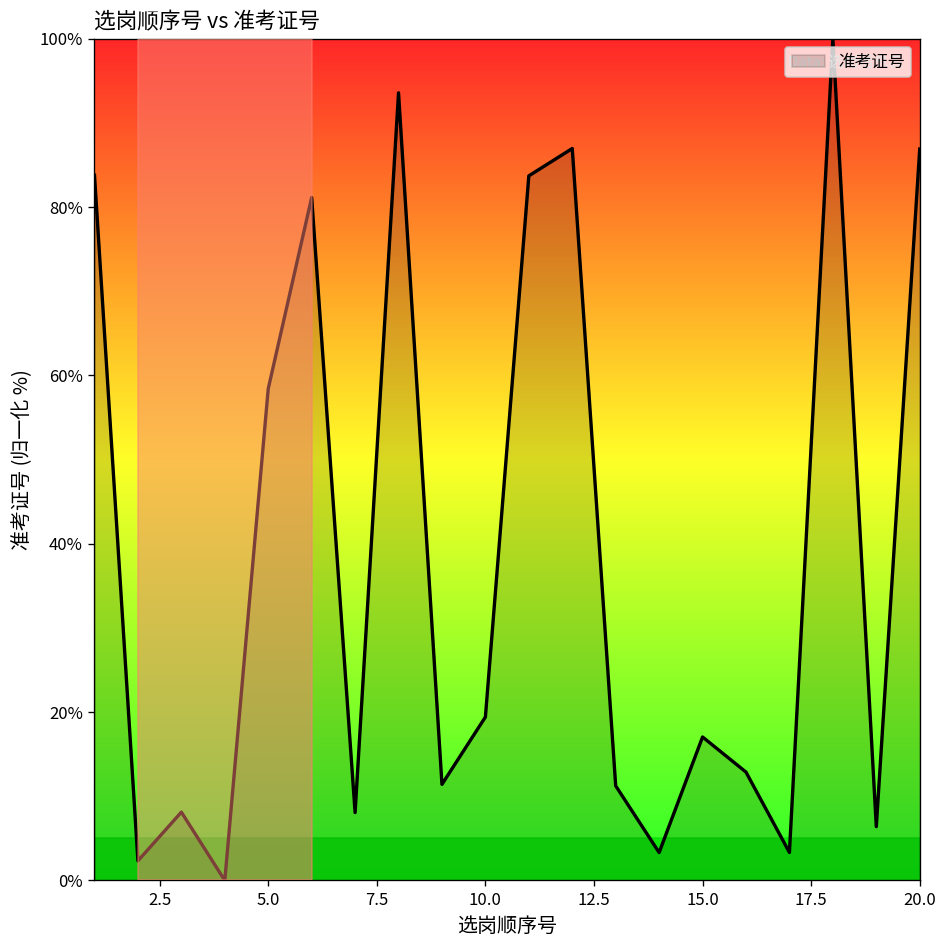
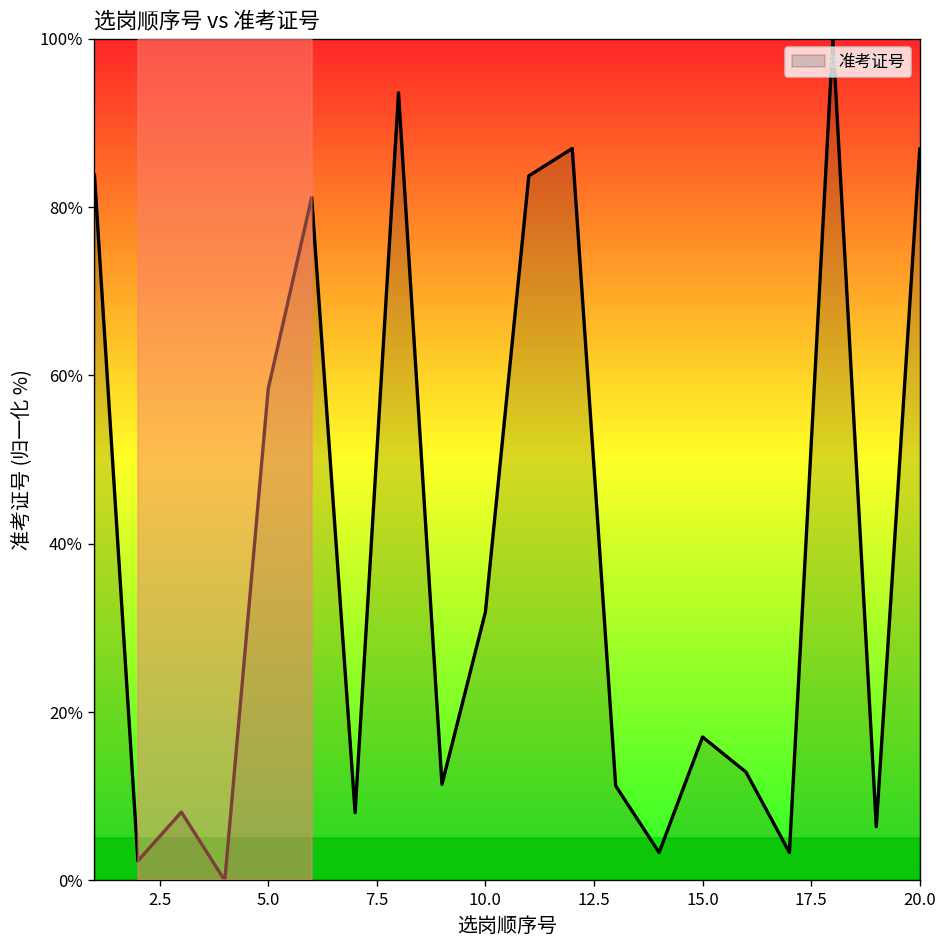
10.0: 19% -> 32%
